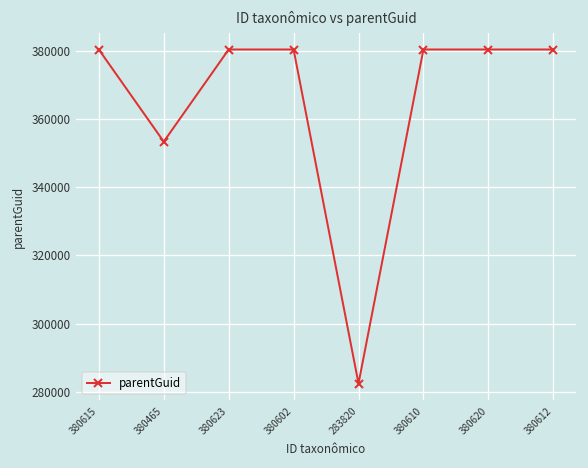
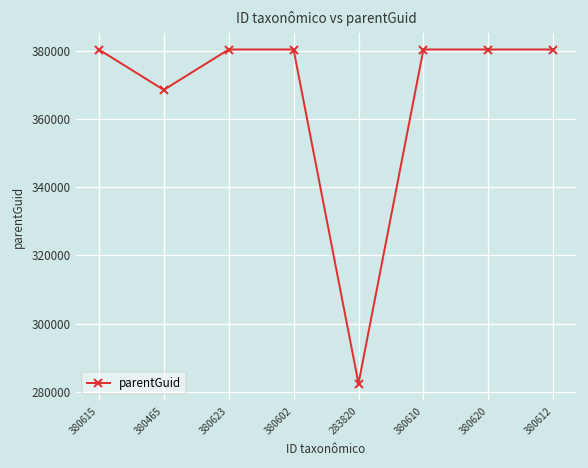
380465: 353000 -> 369000
